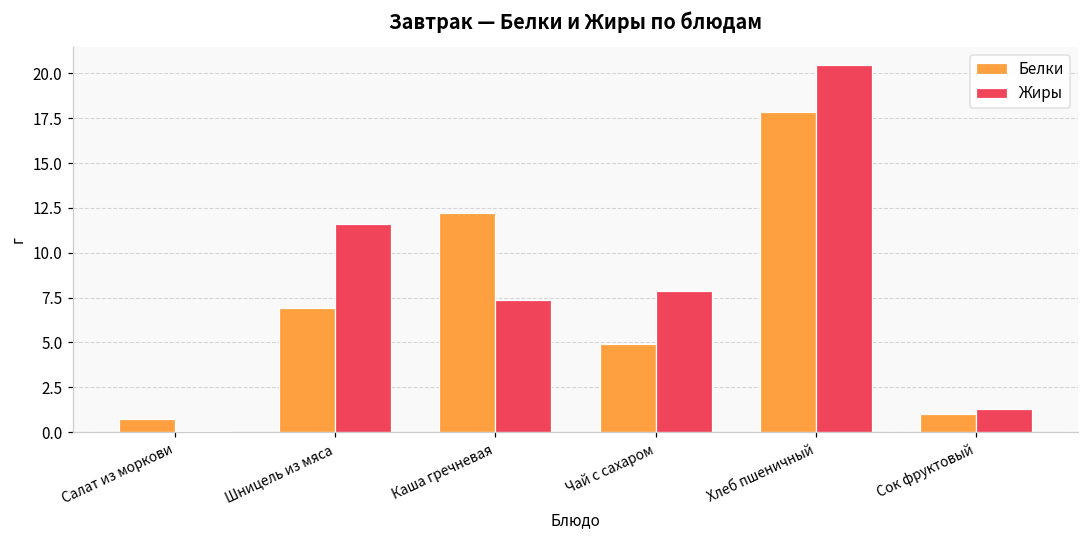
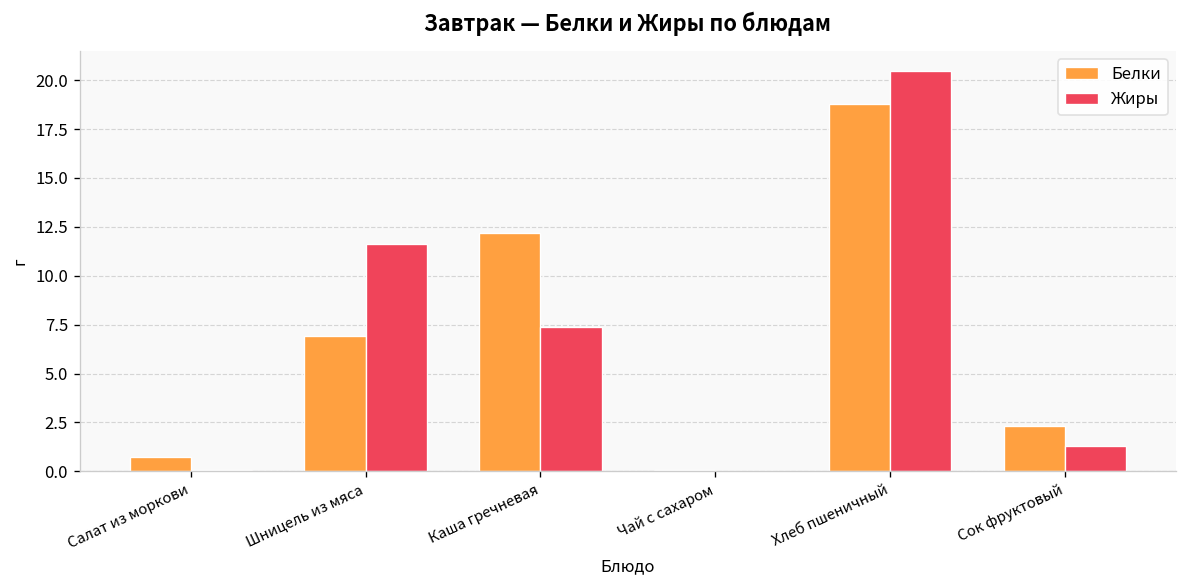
Белки, Чай с сахаром: 4.9 -> 0.1
Жиры, Чай с сахаром: 7.9 -> 0.0
Белки, Хлеб пшеничный: 17.9 -> 18.8
Белки, Сок фруктовый: 1.0 -> 2.3
